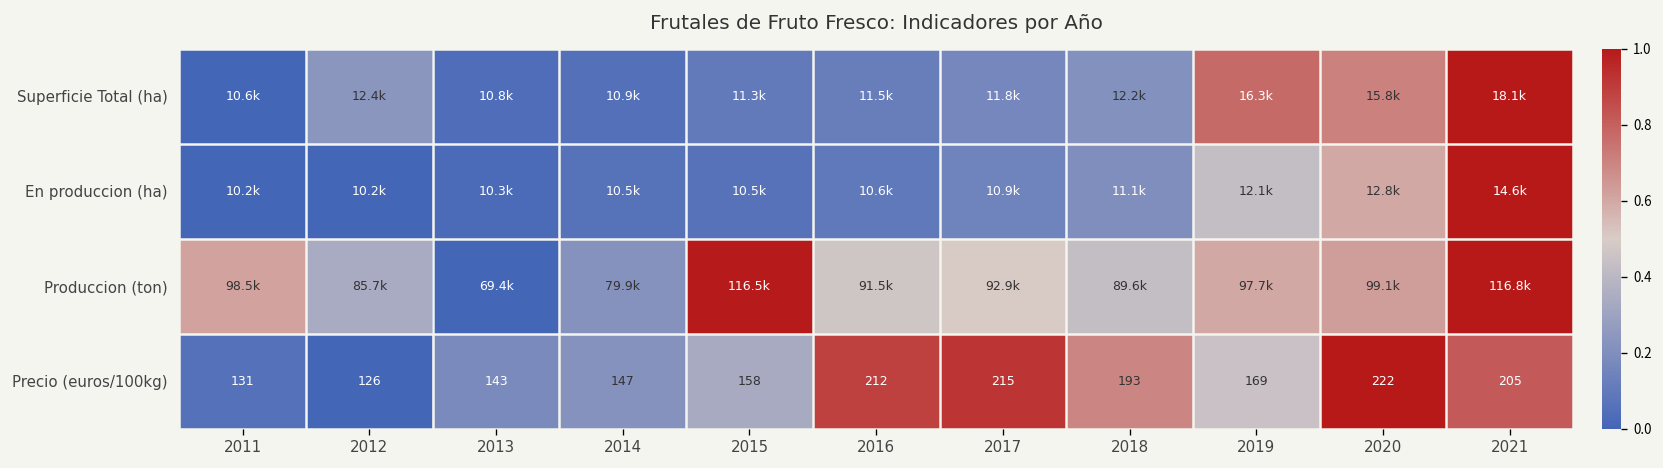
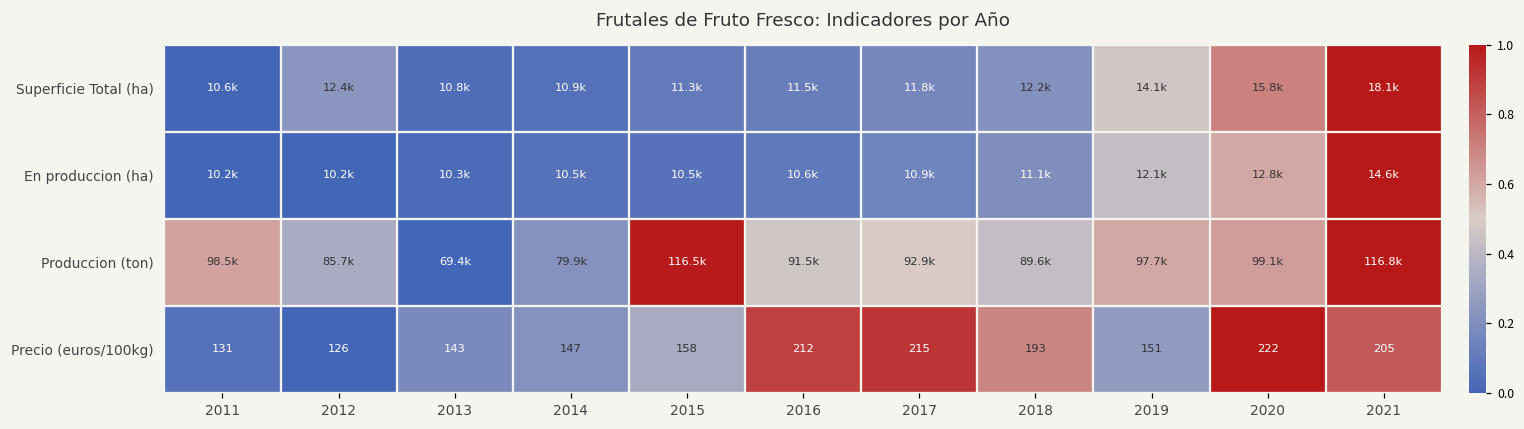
Superficie Total (ha), 2019: 16.3k -> 14.1k
Precio (euros/100kg), 2019: 169 -> 151
